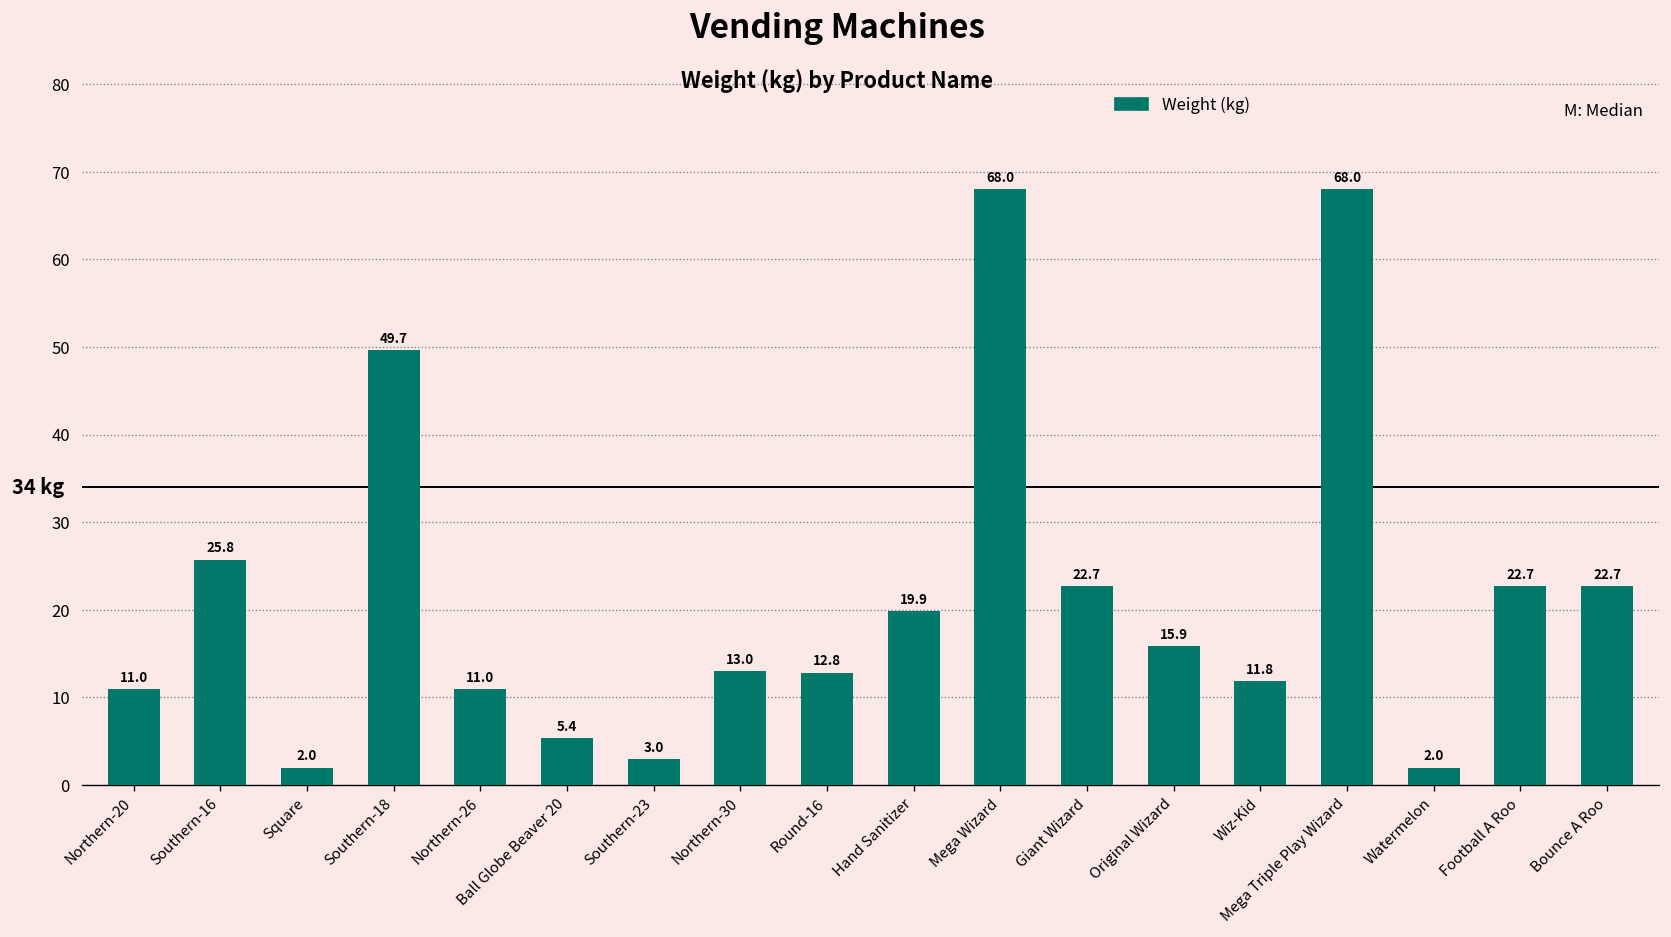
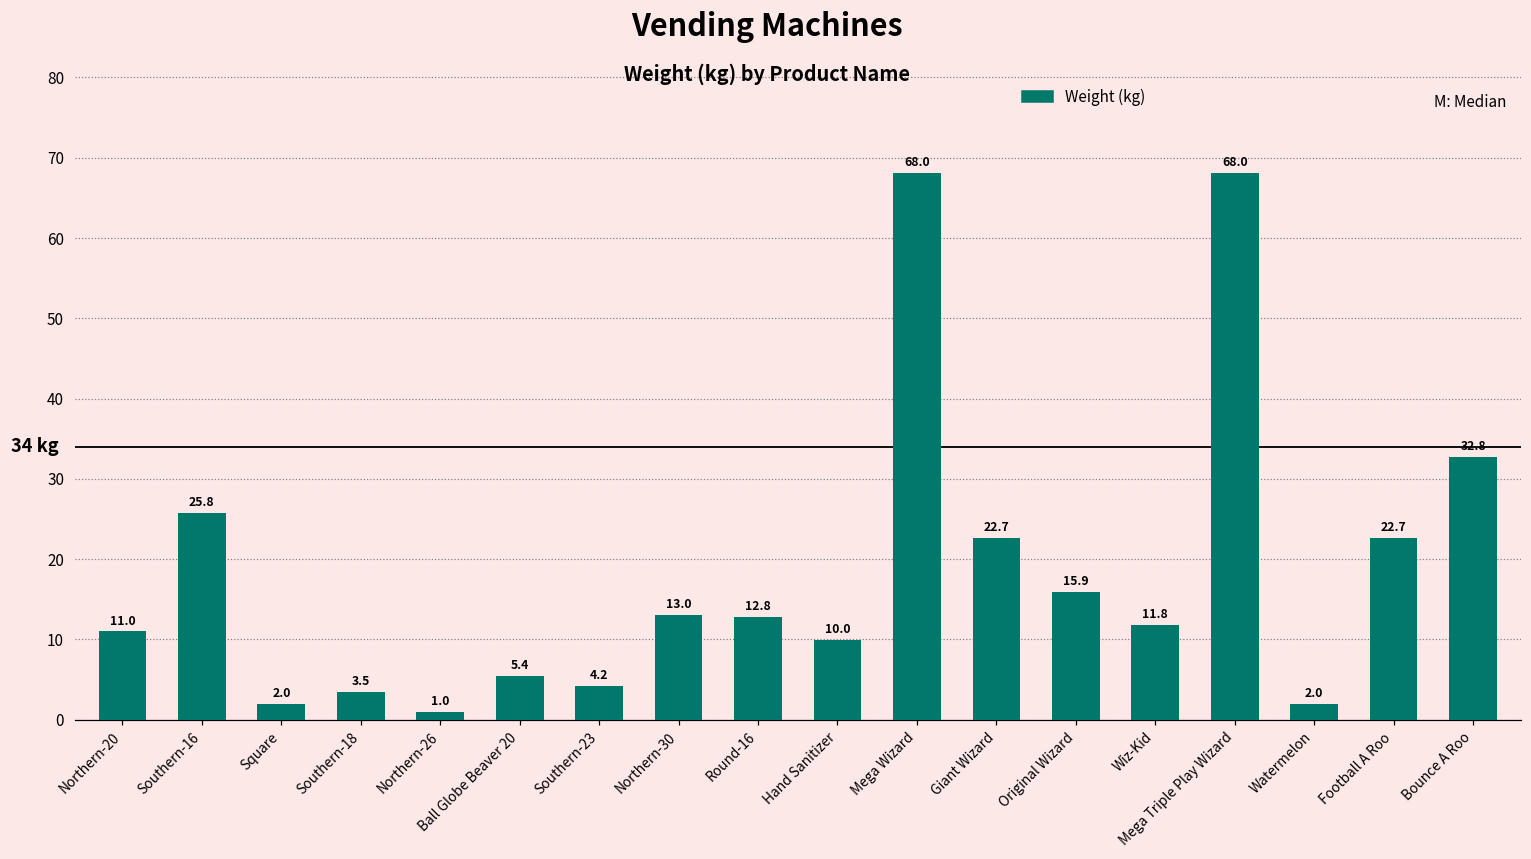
Southern-18: 49.7 -> 3.5
Northern-26: 11.0 -> 1.0
Southern-23: 3.0 -> 4.2
Hand Sanitizer: 19.9 -> 10.0
Bounce A Roo: 22.7 -> 32.8
